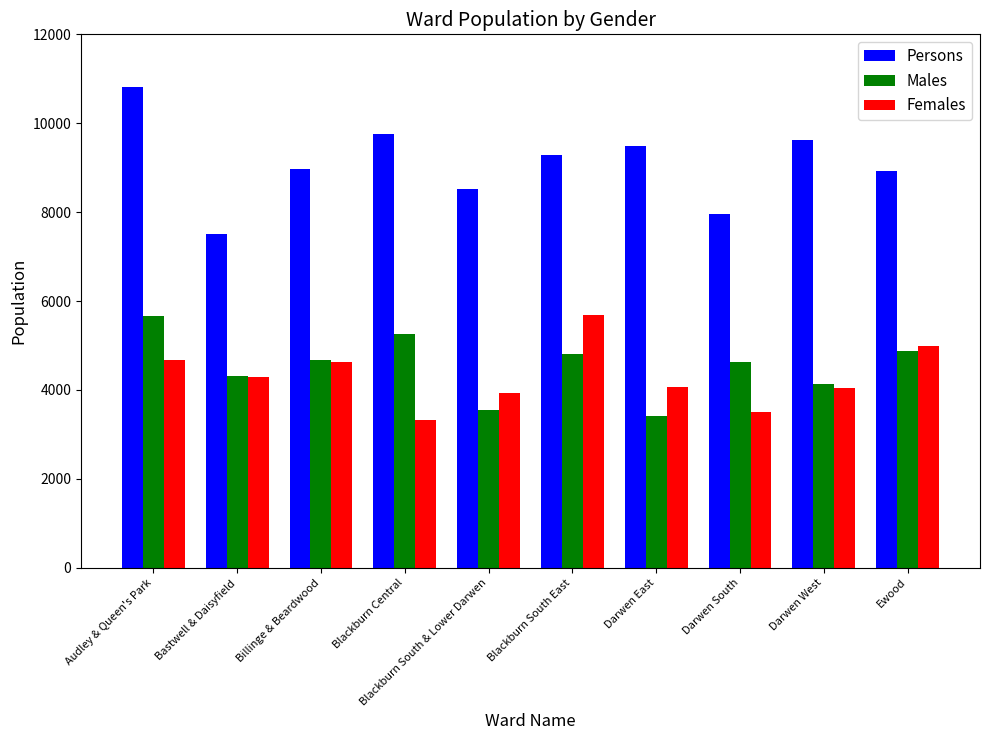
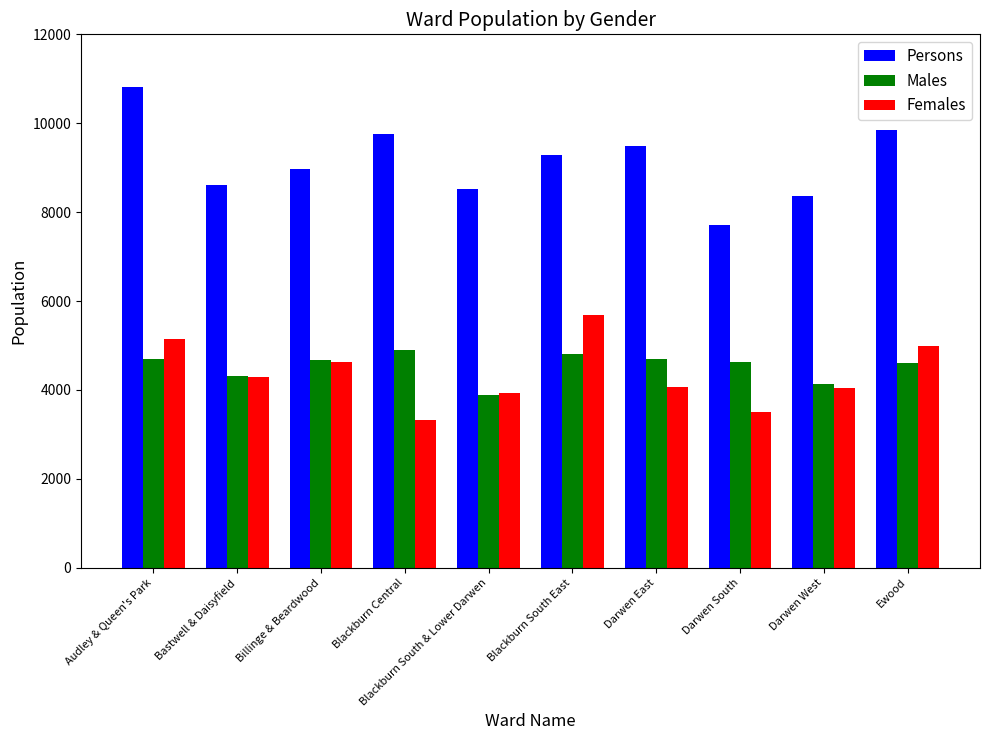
Males, Audley & Queen's Park: 5700 -> 4700
Females, Audley & Queen's Park: 4700 -> 5200
Persons, Bastwell & Daisyfield: 7500 -> 8600
Males, Blackburn Central: 5300 -> 4900
Males, Blackburn South & Lower Darwen: 3500 -> 3900
Males, Darwen East: 3400 -> 4700
Persons, Darwen South: 8000 -> 7700
Persons, Darwen West: 9600 -> 8400
Persons, Ewood: 8900 -> 9900
Males, Ewood: 4900 -> 4600
